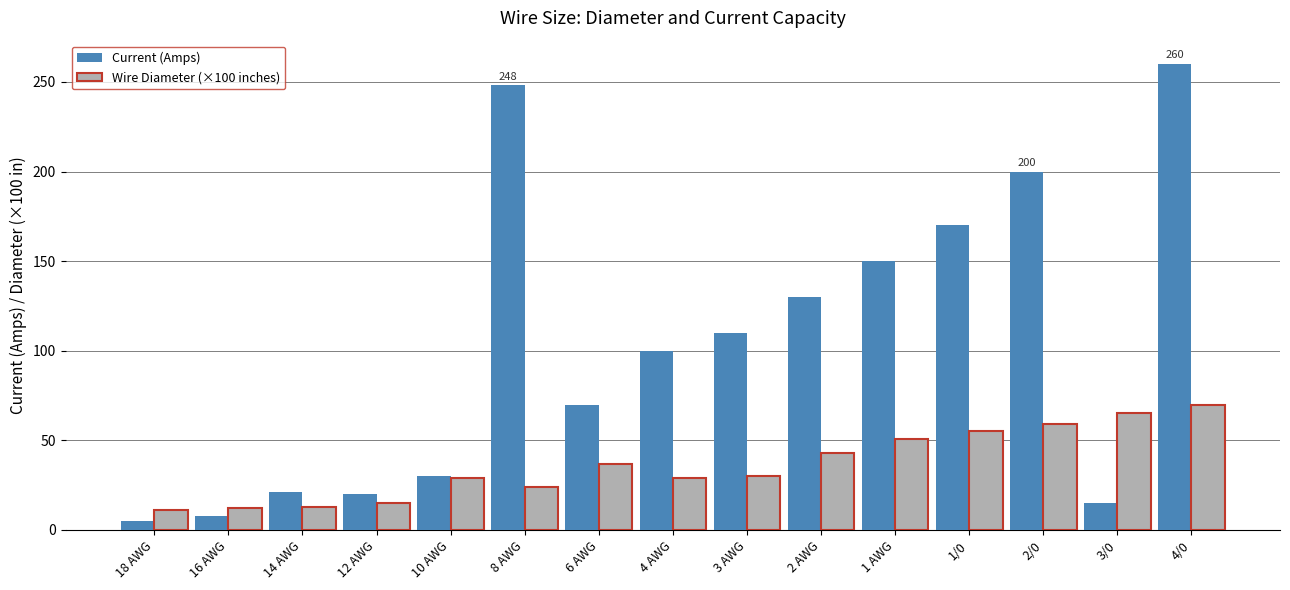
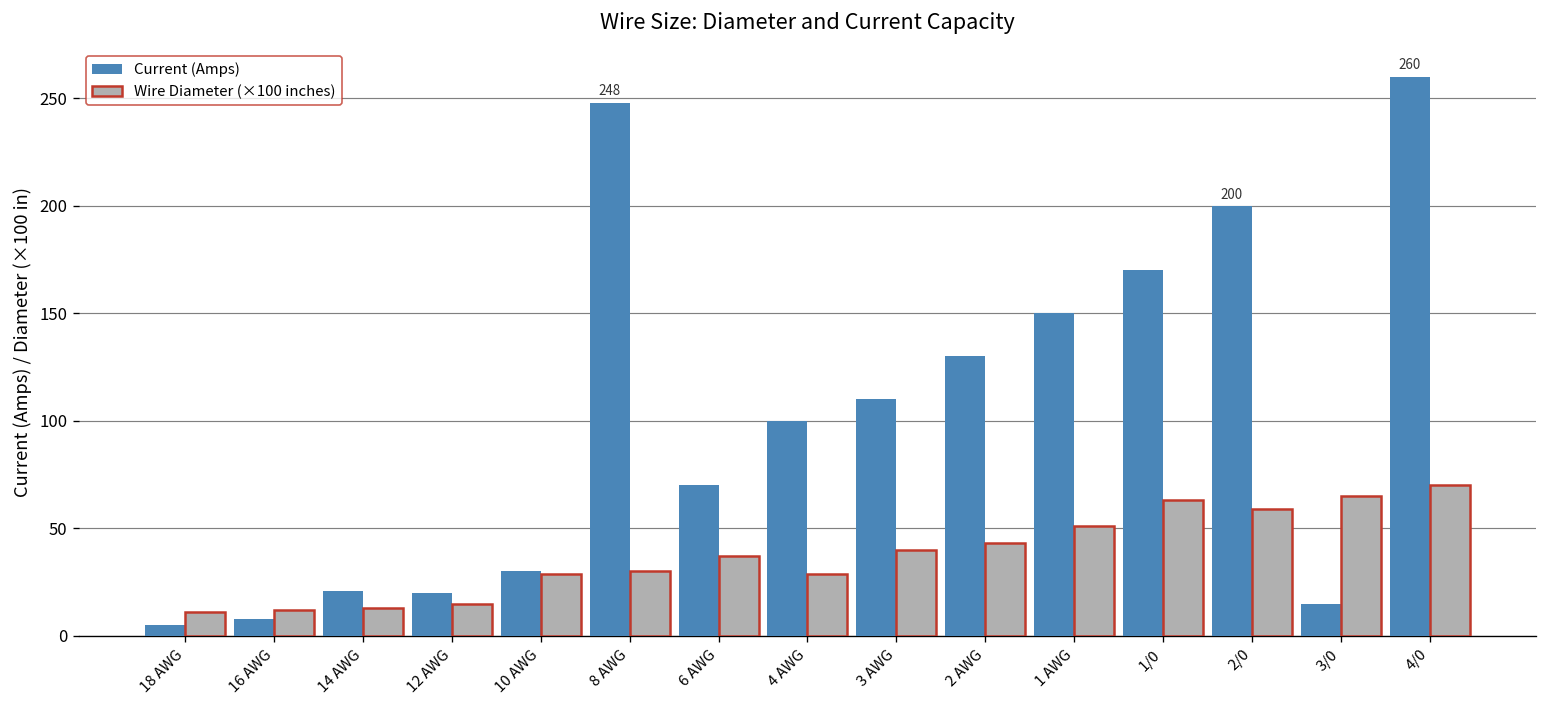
Wire Diameter (×100 inches), 8 AWG: 24 -> 30
Wire Diameter (×100 inches), 3 AWG: 30 -> 40
Wire Diameter (×100 inches), 1/0: 55 -> 63
